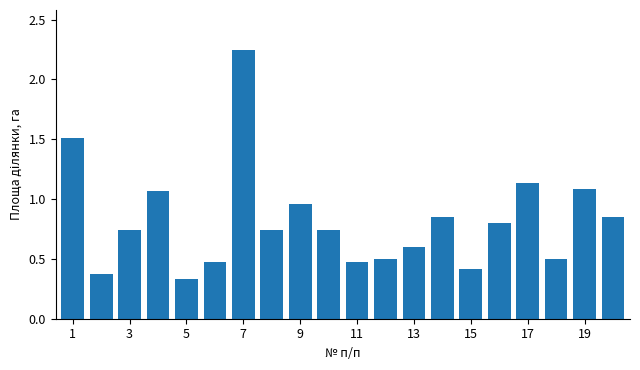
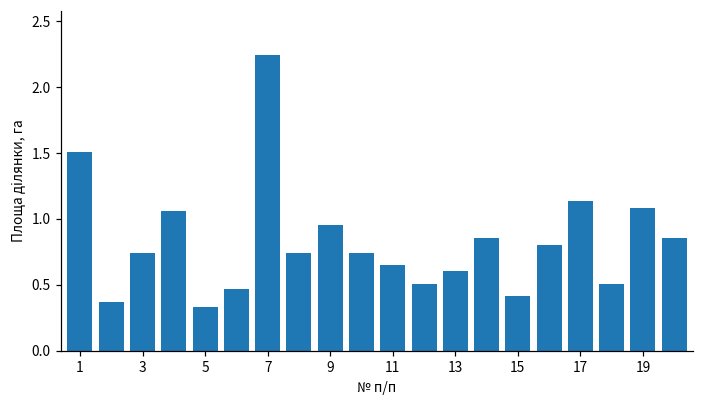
11: 0.47 -> 0.65
